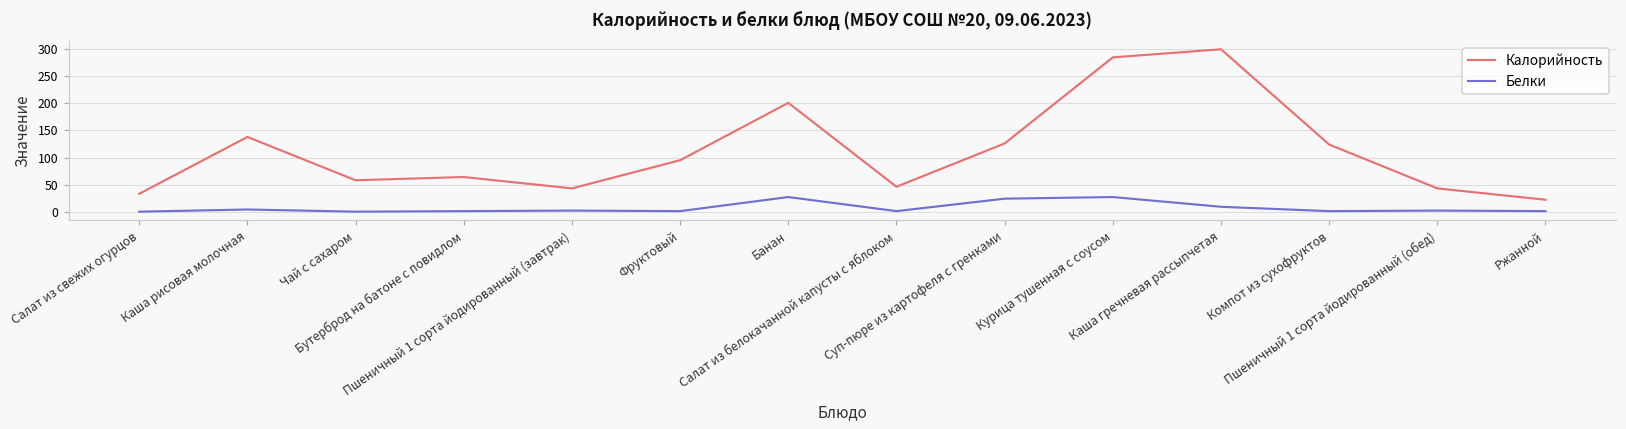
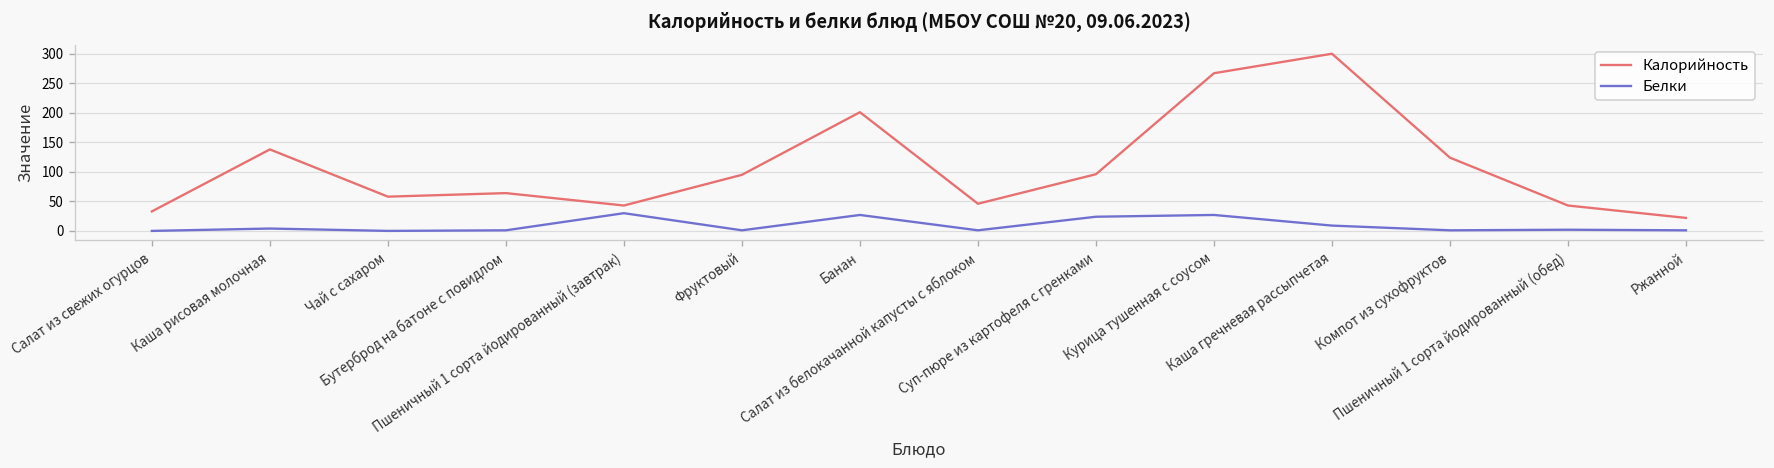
Белки, Пшеничный 1 сорта йодированный (завтрак): 0 -> 30
Калорийность, Суп-пюре из картофеля с гренками: 130 -> 100
Калорийность, Курица тушенная с соусом: 290 -> 270
